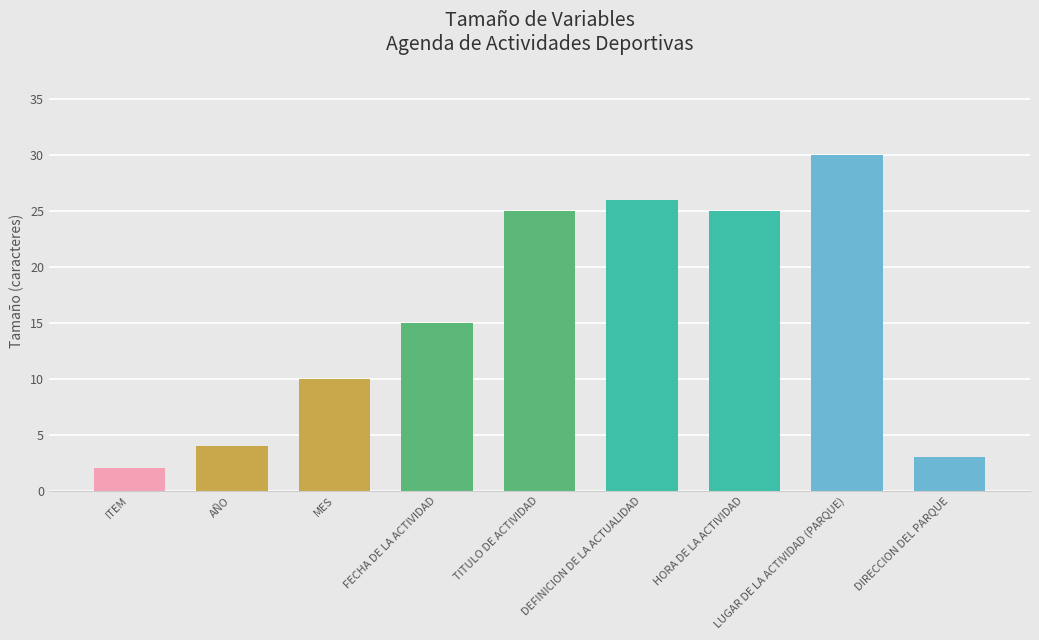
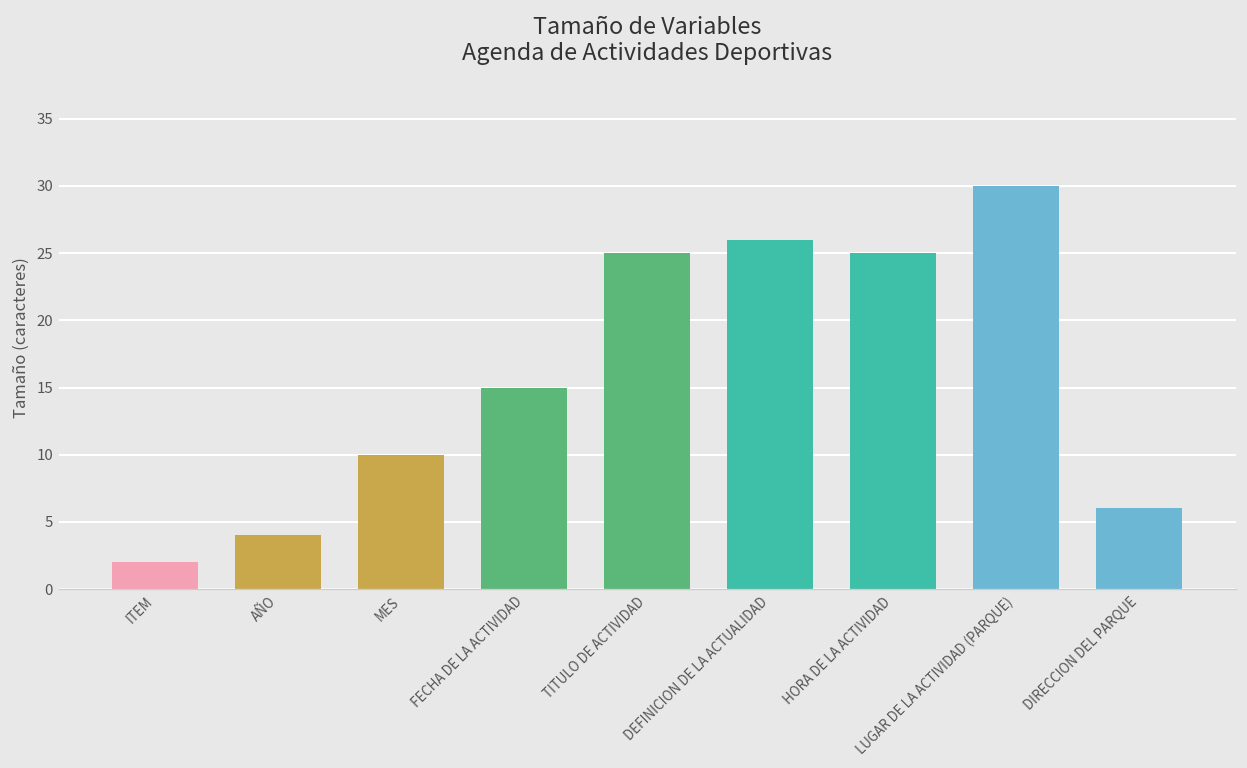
DIRECCION DEL PARQUE: 3 -> 6
